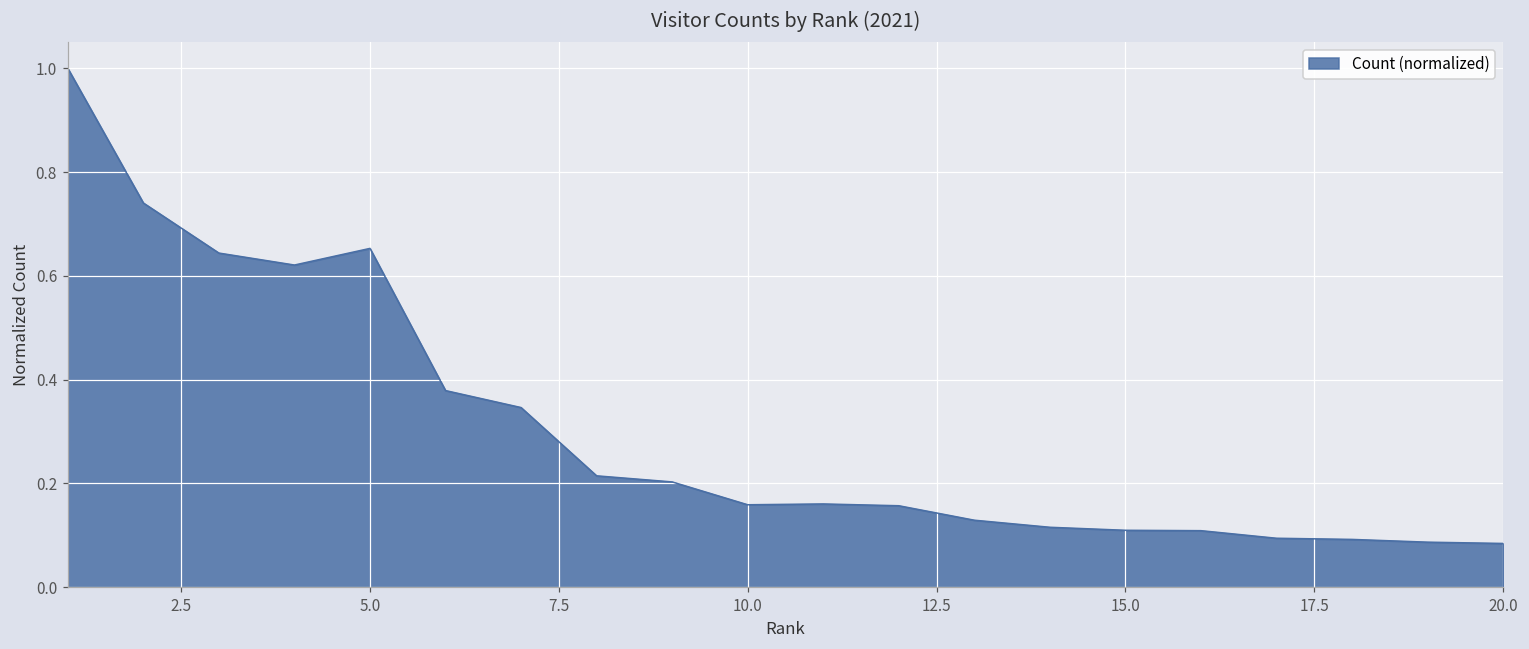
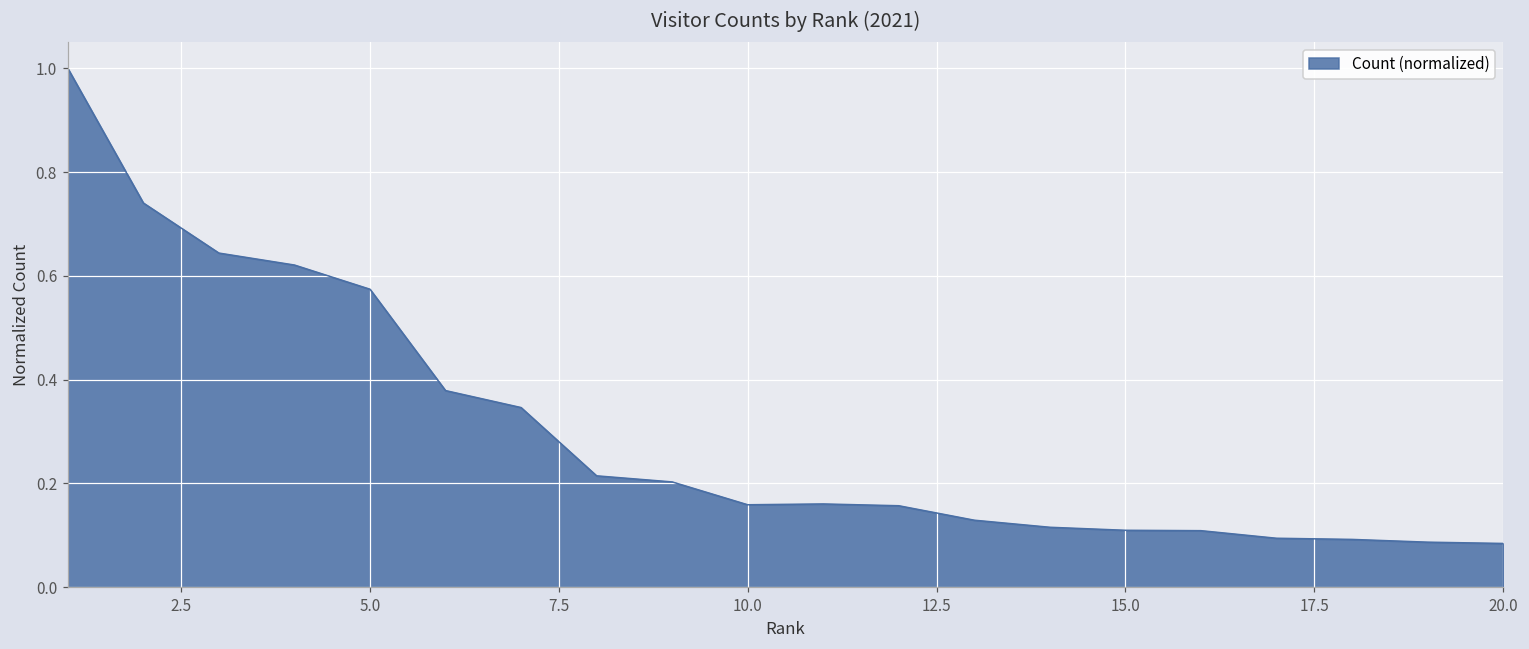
5.0: 0.65 -> 0.57
